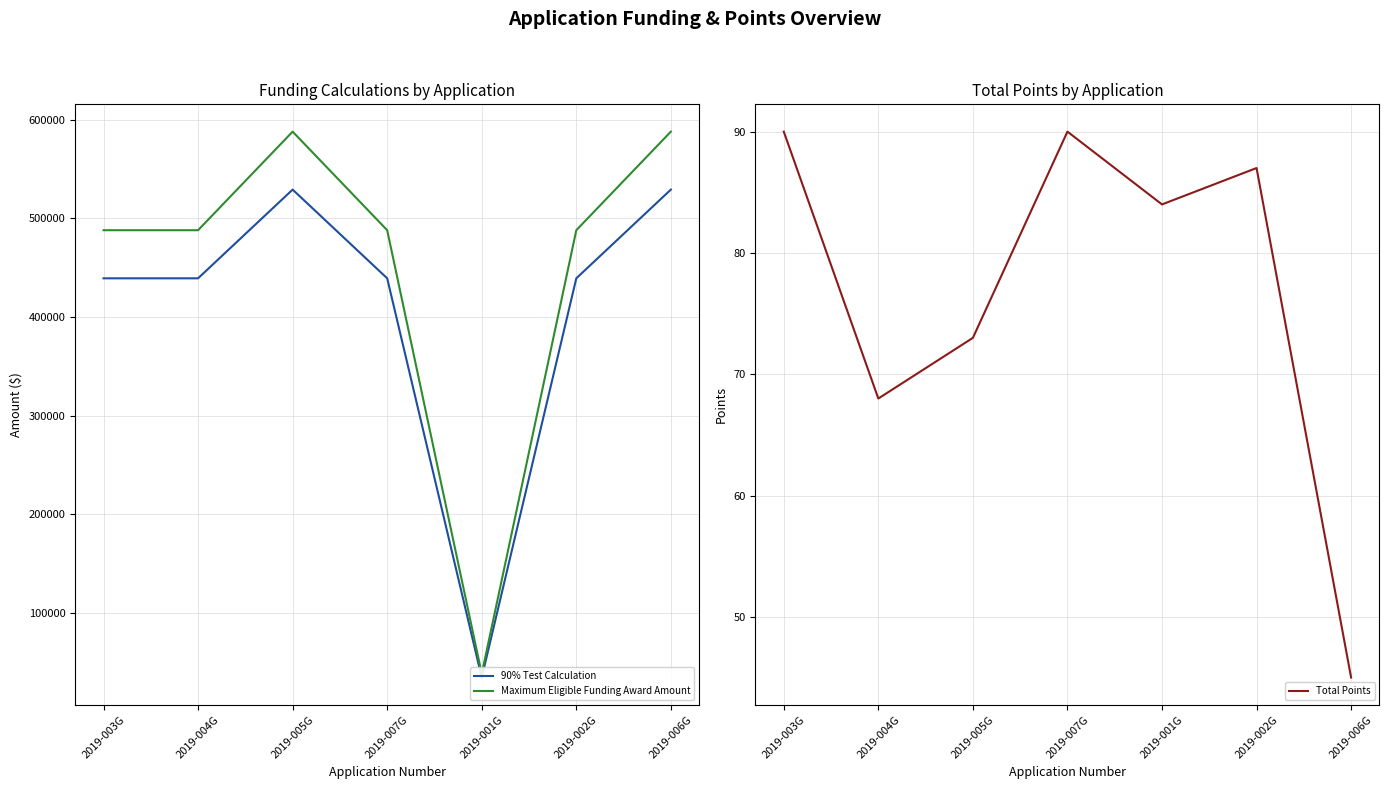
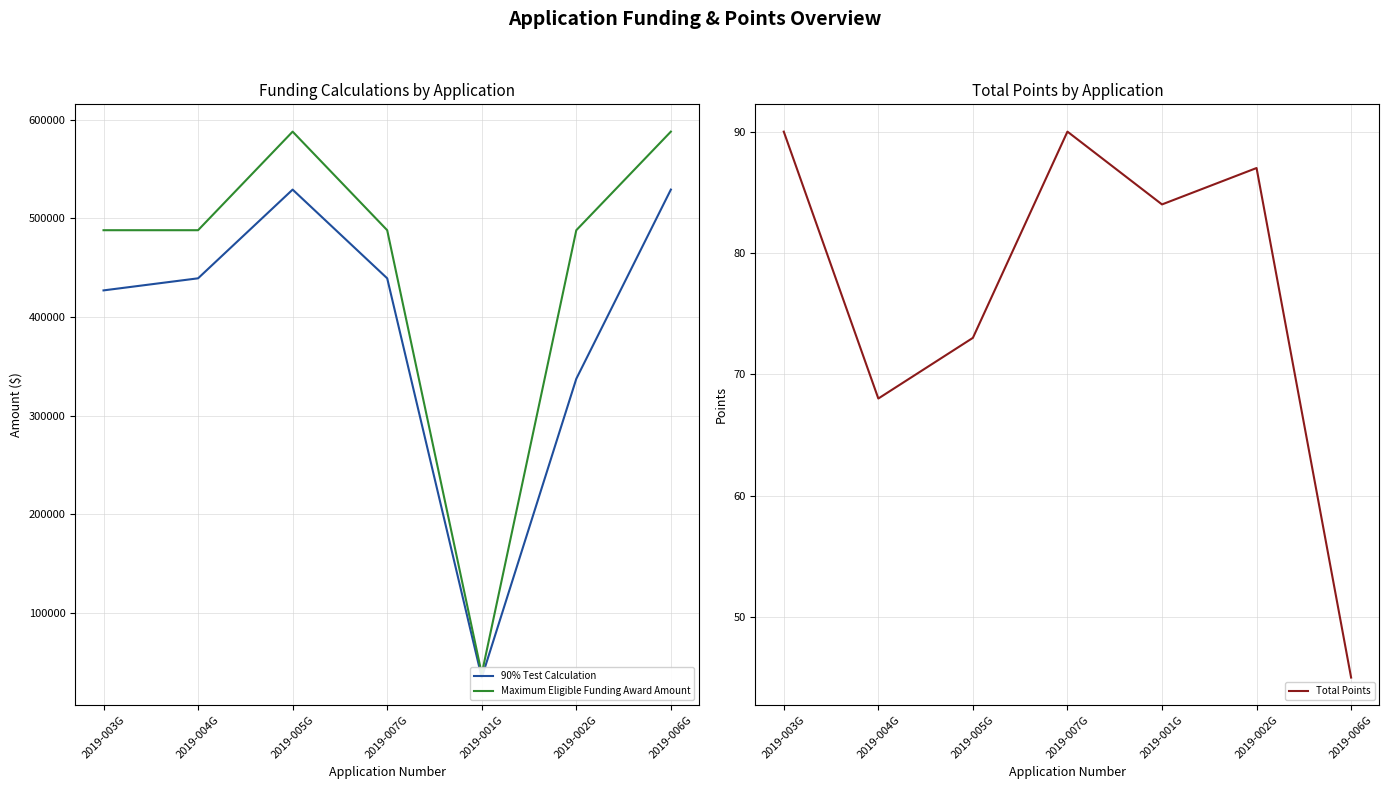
Funding Calculations by Application, 90% Test Calculation, 2019-003G: 440000 -> 430000
Funding Calculations by Application, 90% Test Calculation, 2019-002G: 440000 -> 340000
